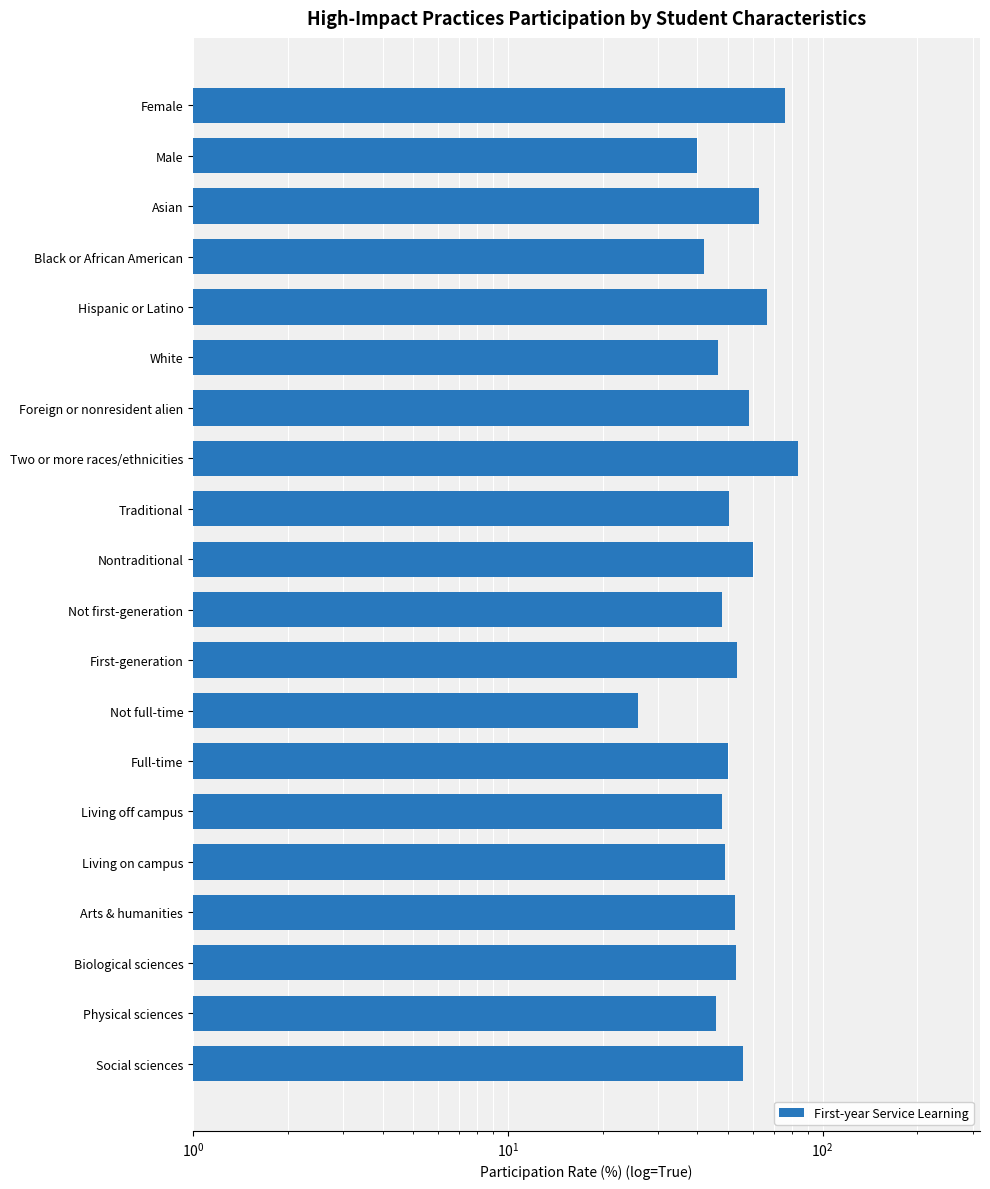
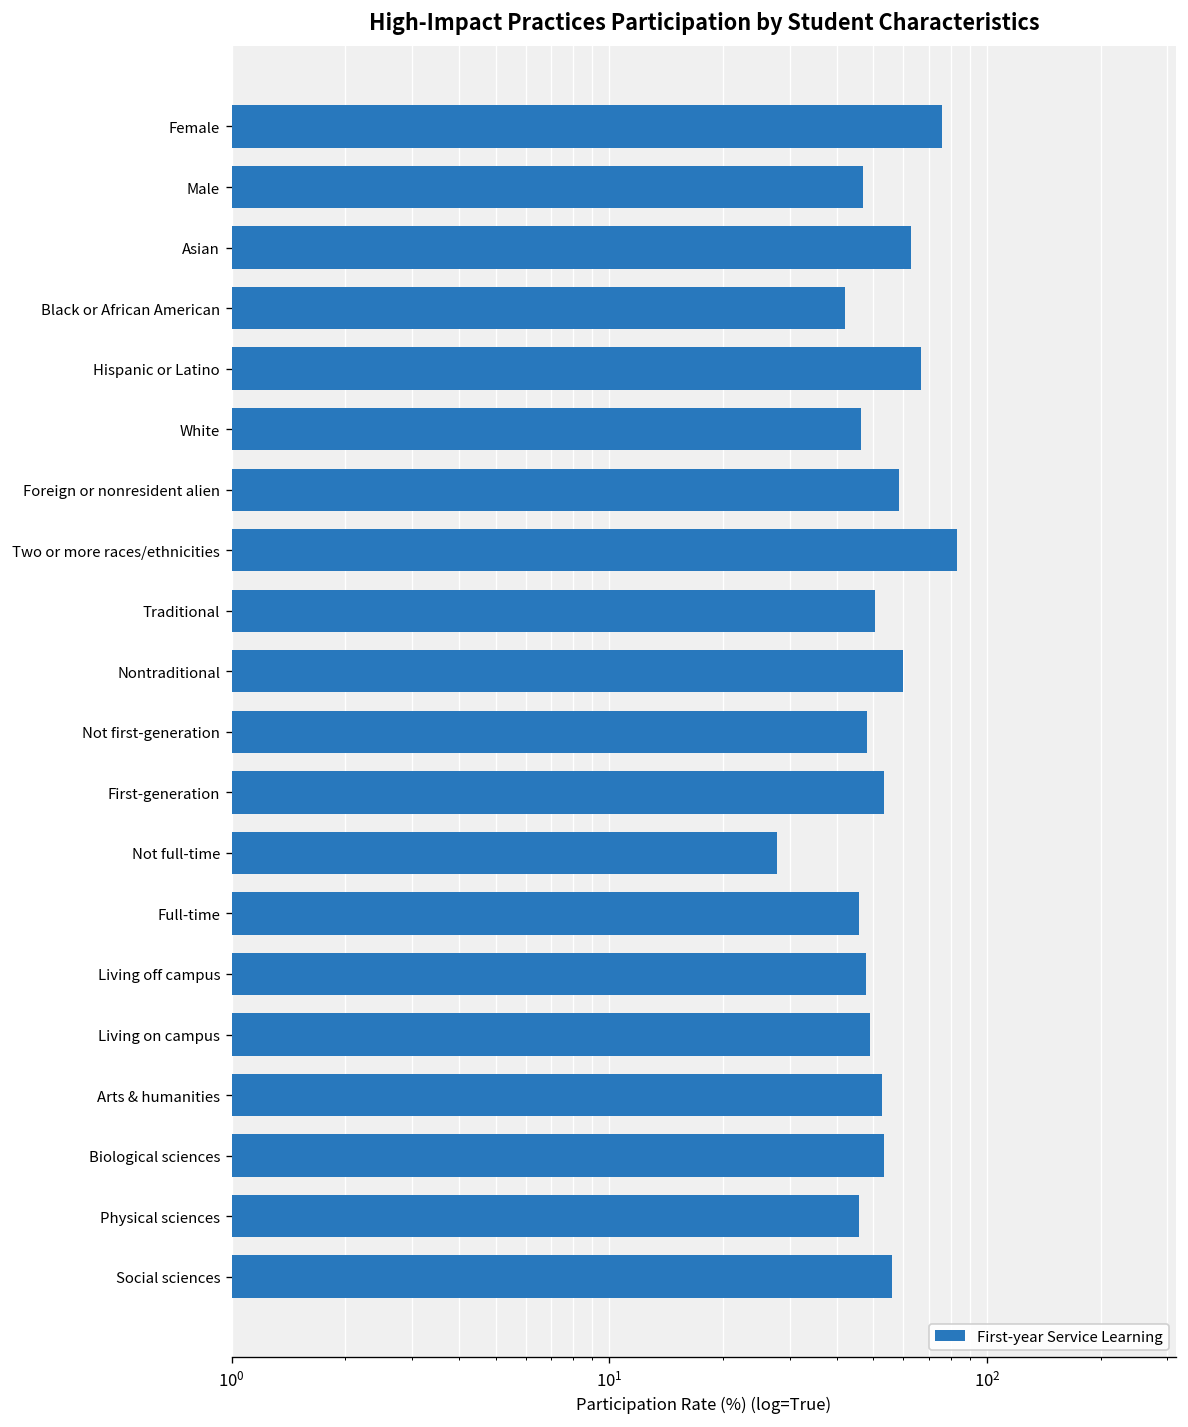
Male: 40 -> 47
Not full-time: 26 -> 28
Full-time: 50 -> 46
